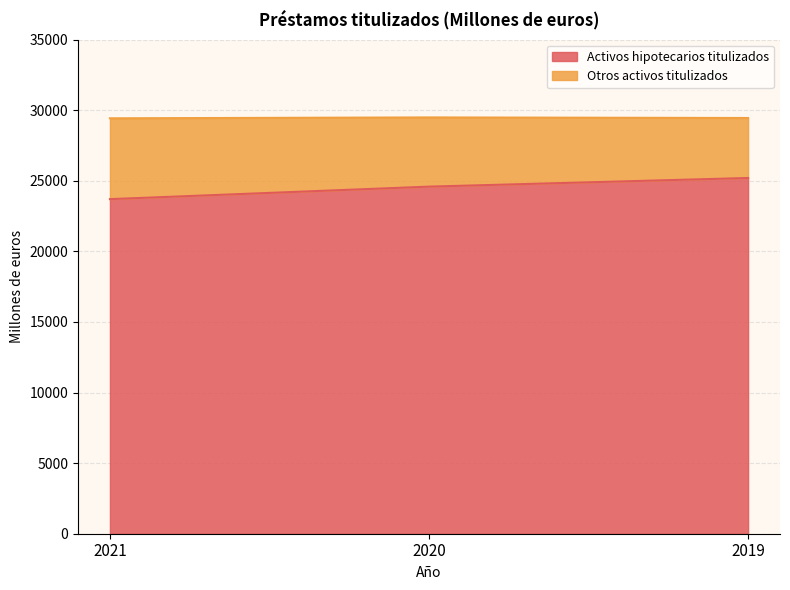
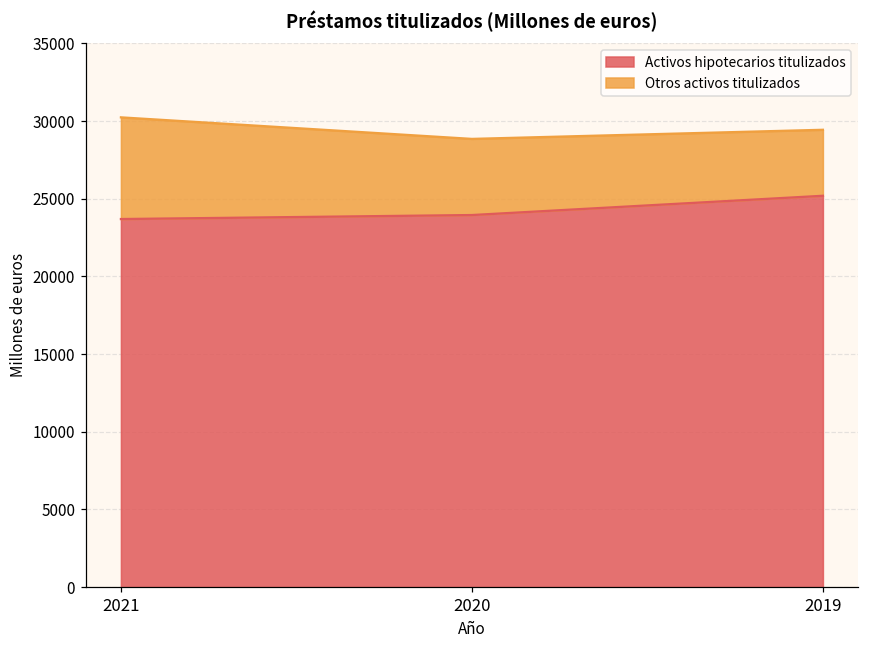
Otros activos titulizados, 2021: 5700 -> 6500
Activos hipotecarios titulizados, 2020: 24600 -> 24000
